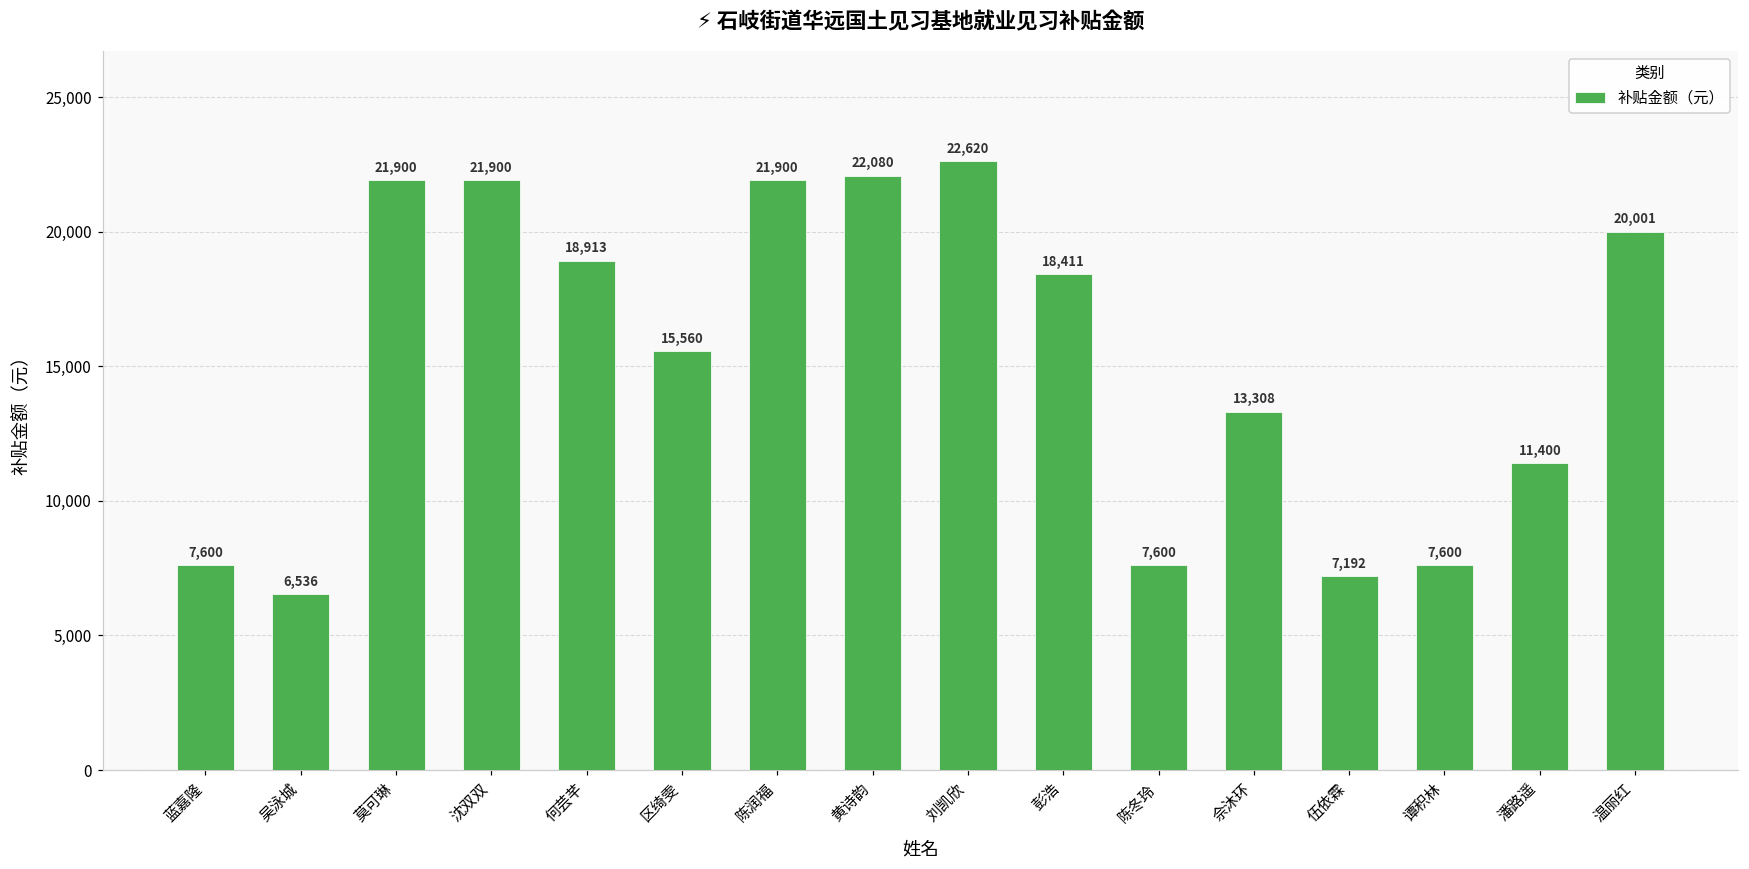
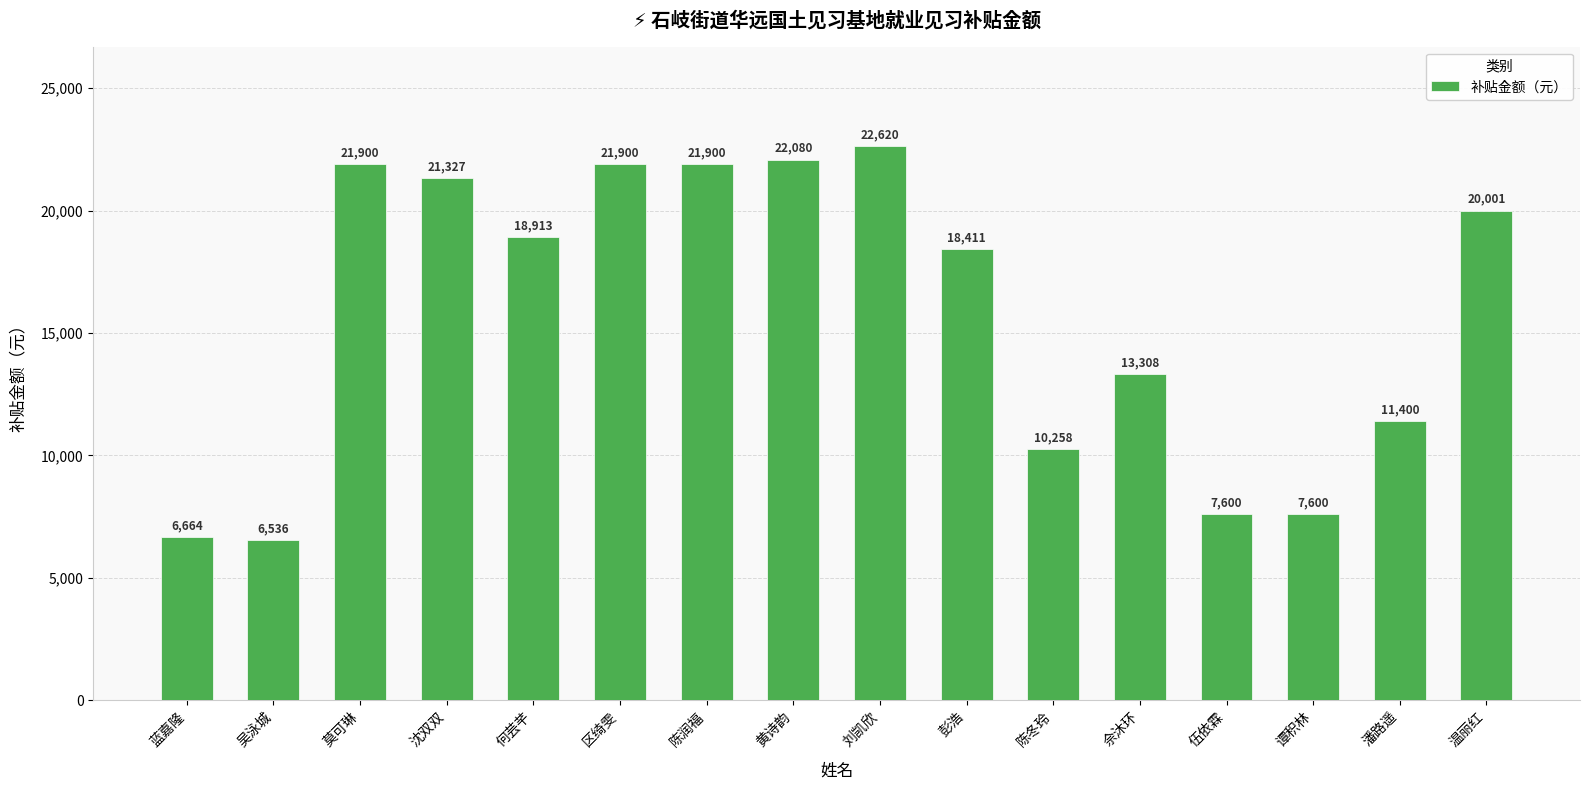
蓝嘉隆: 7,600 -> 6,664
沈双双: 21,900 -> 21,327
区绮雯: 15,560 -> 21,900
陈冬玲: 7,600 -> 10,258
伍依霖: 7,192 -> 7,600
